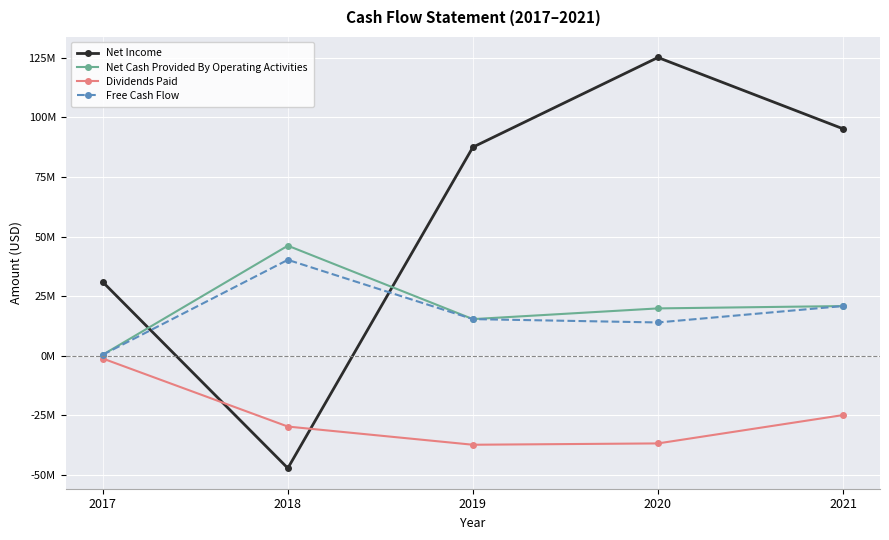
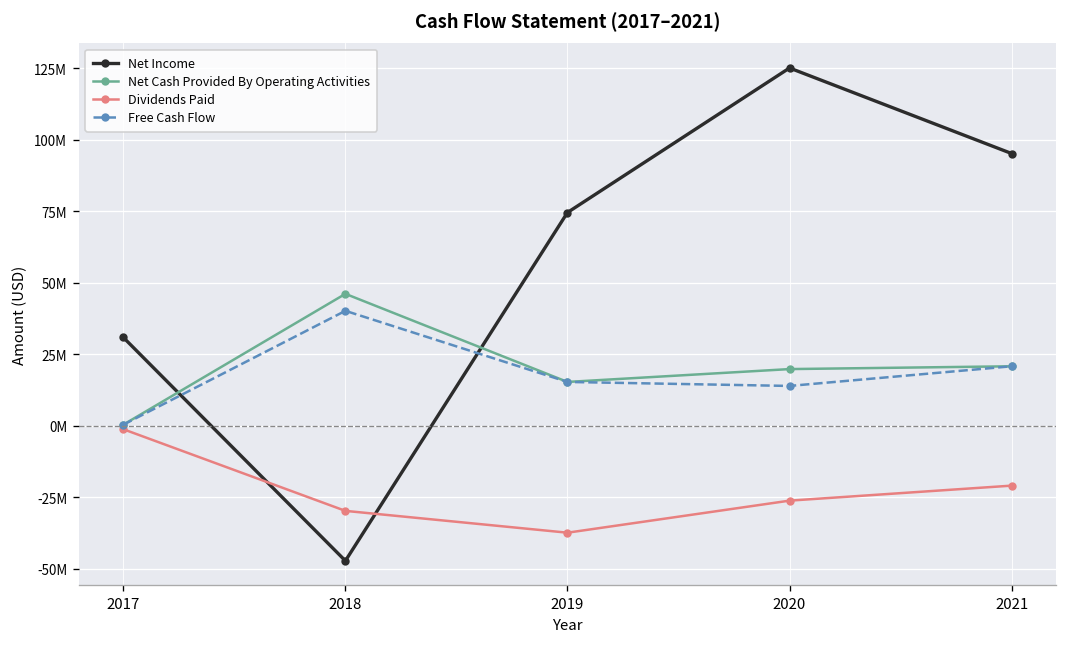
Net Income, 2019: 88000000 -> 75000000
Dividends Paid, 2020: -37000000 -> -26000000
Dividends Paid, 2021: -25000000 -> -21000000
